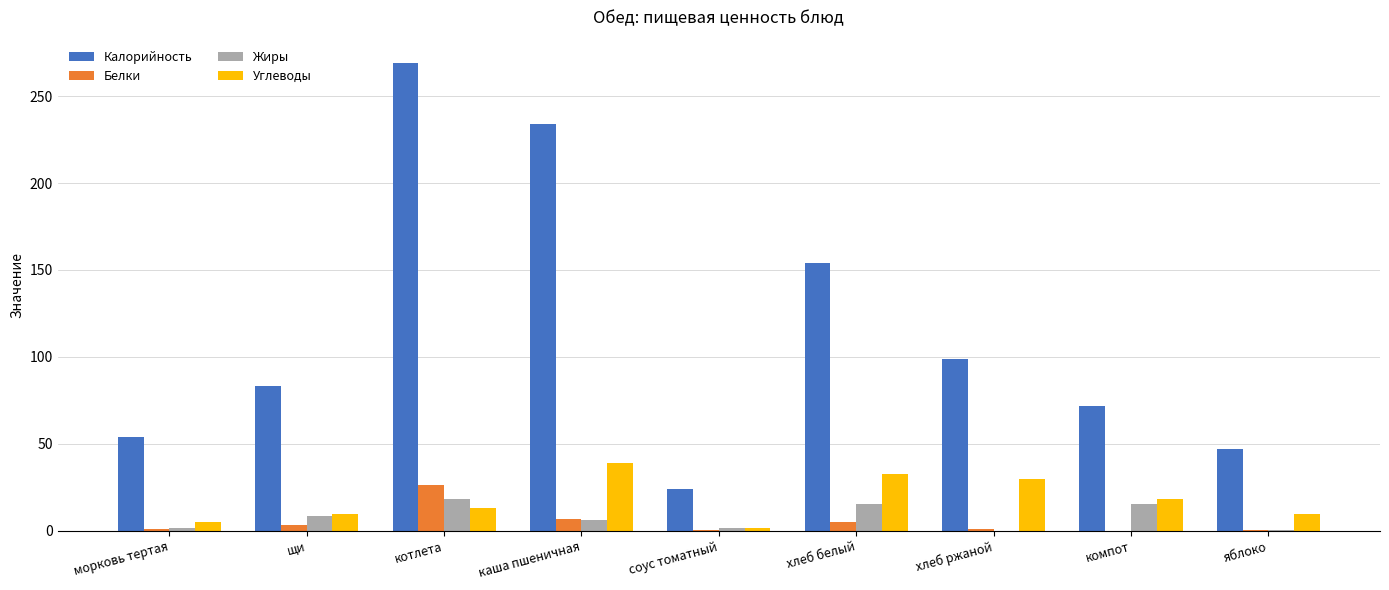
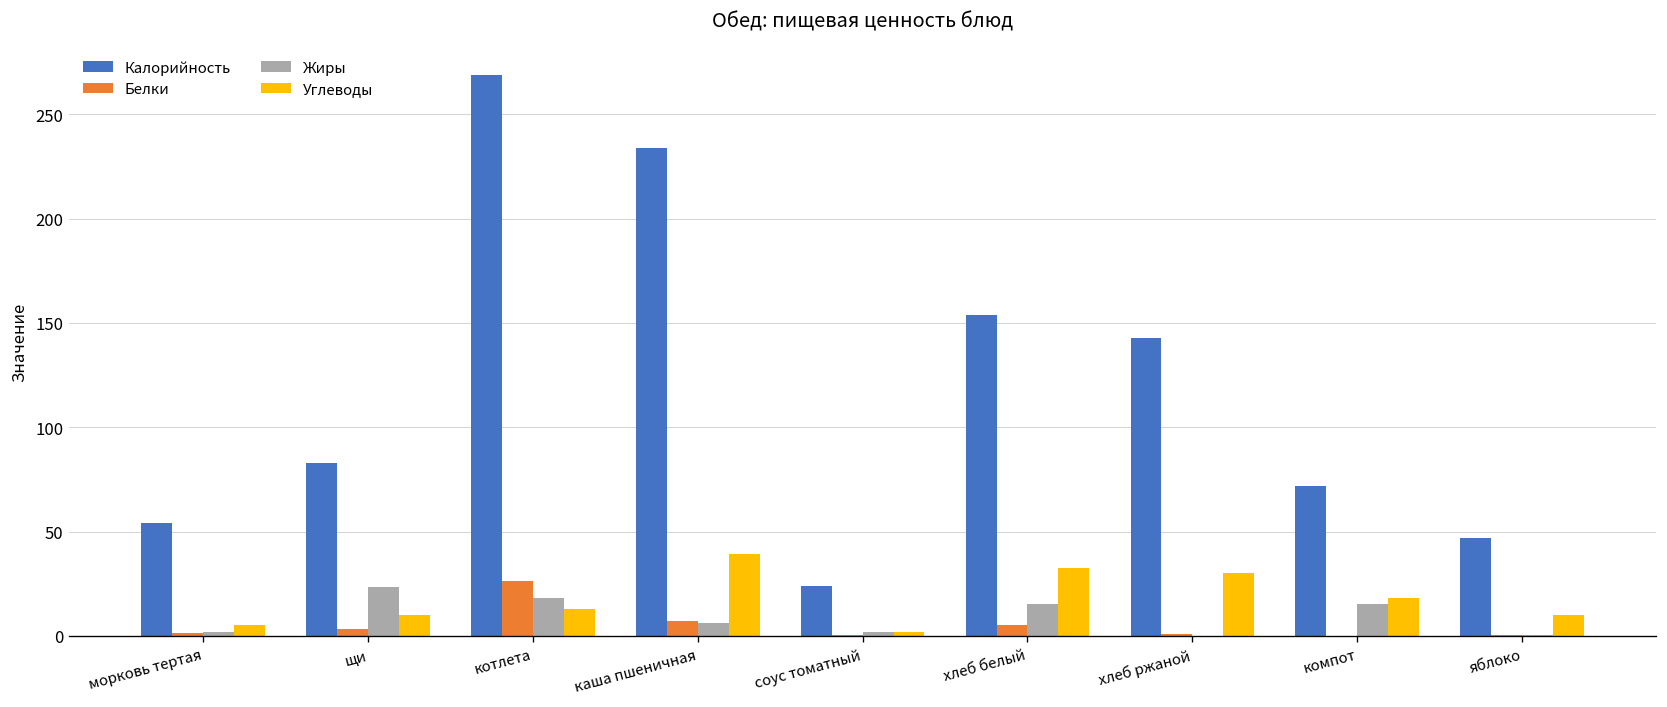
Жиры, щи: 8 -> 23
Калорийность, хлеб ржаной: 99 -> 143
